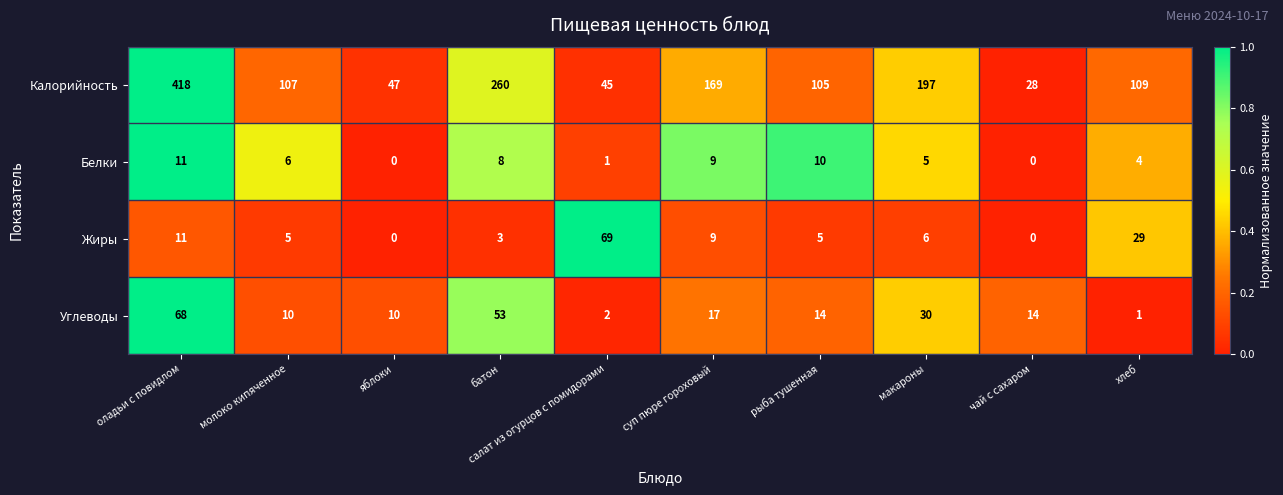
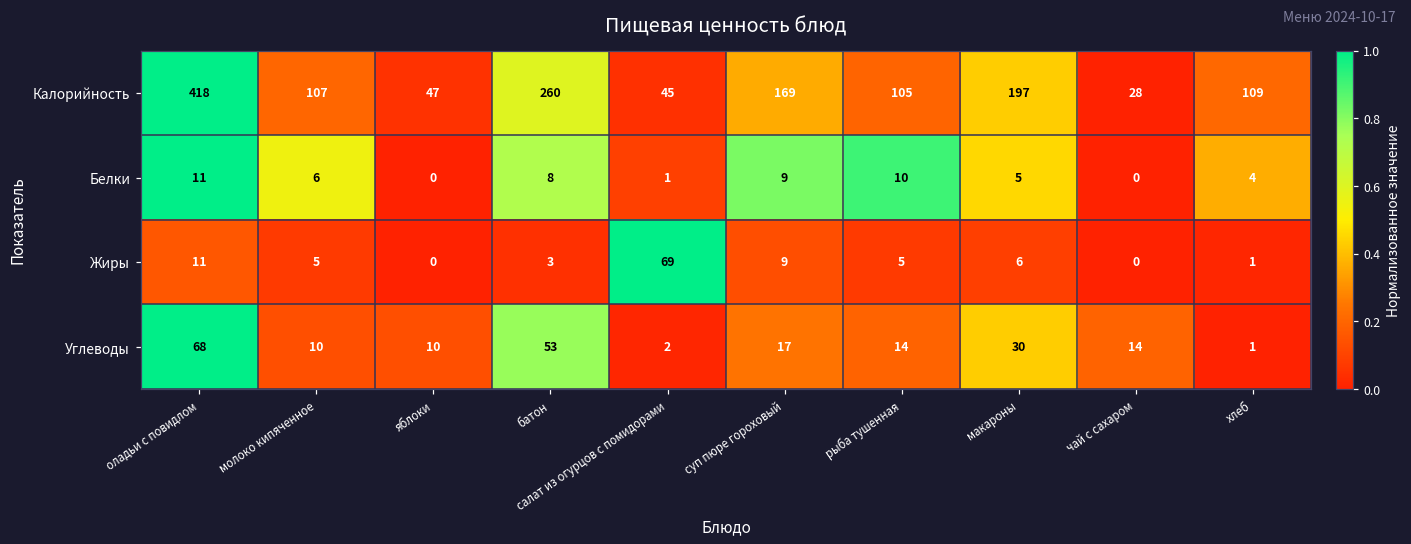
Жиры, хлеб: 29 -> 1
